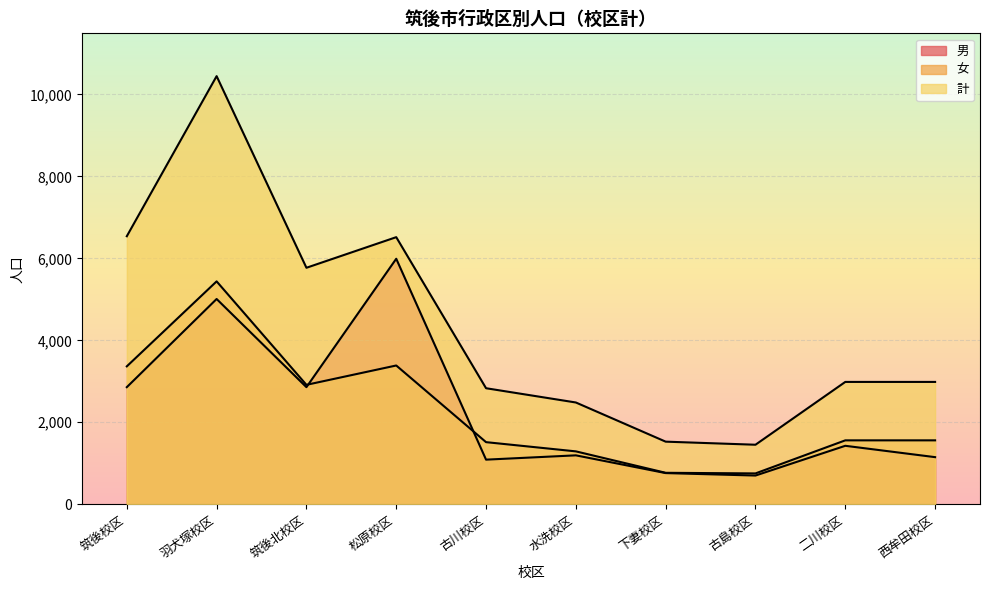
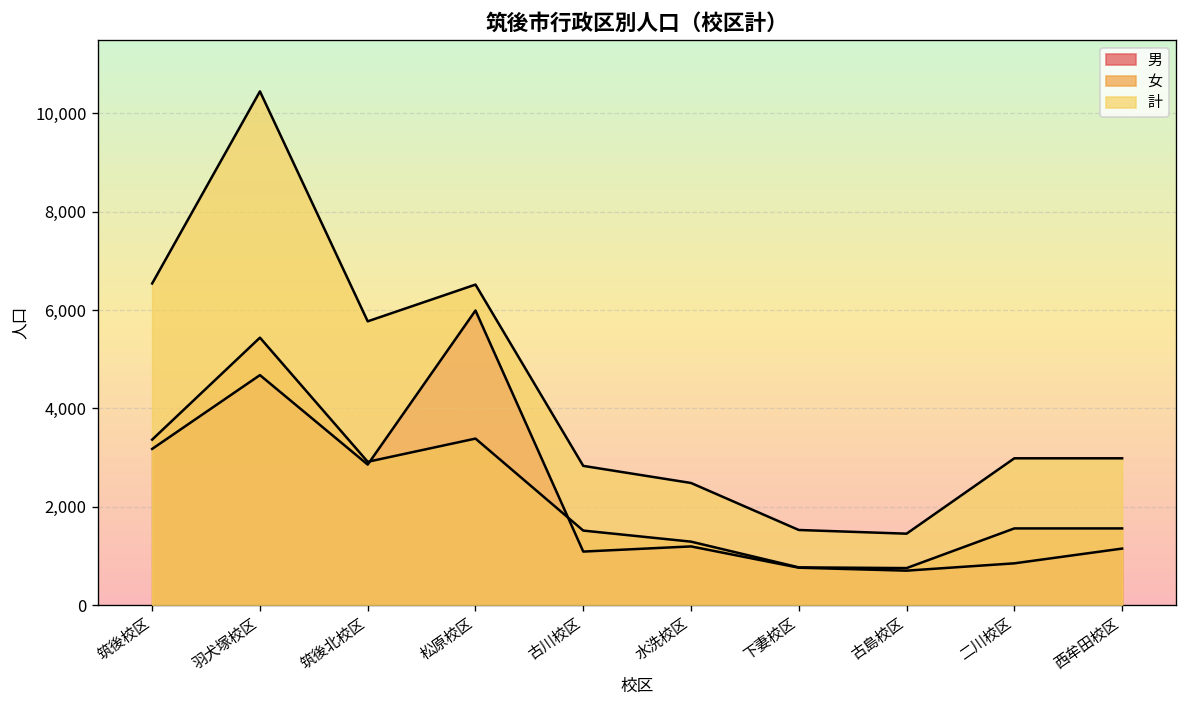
男, 筑後校区: 2,900 -> 3,200
男, 羽犬塚校区: 5,000 -> 4,700
男, 二川校区: 1,400 -> 800
